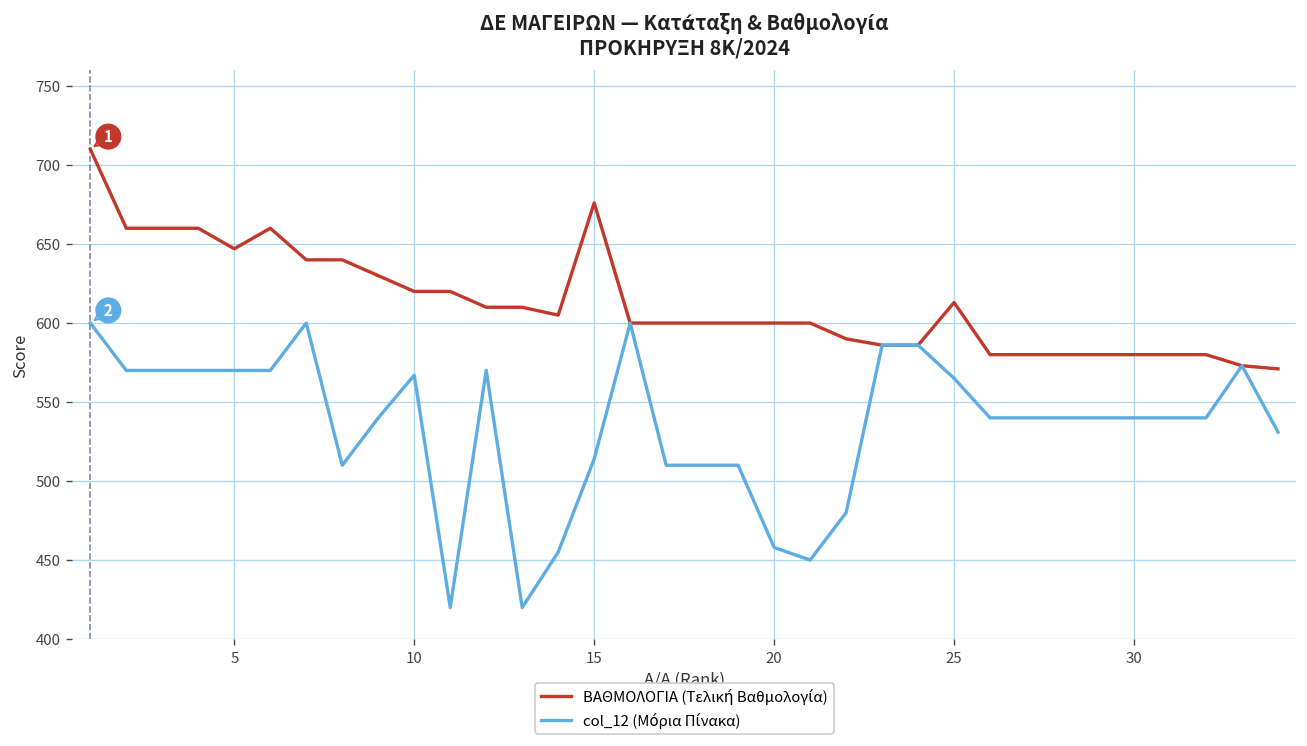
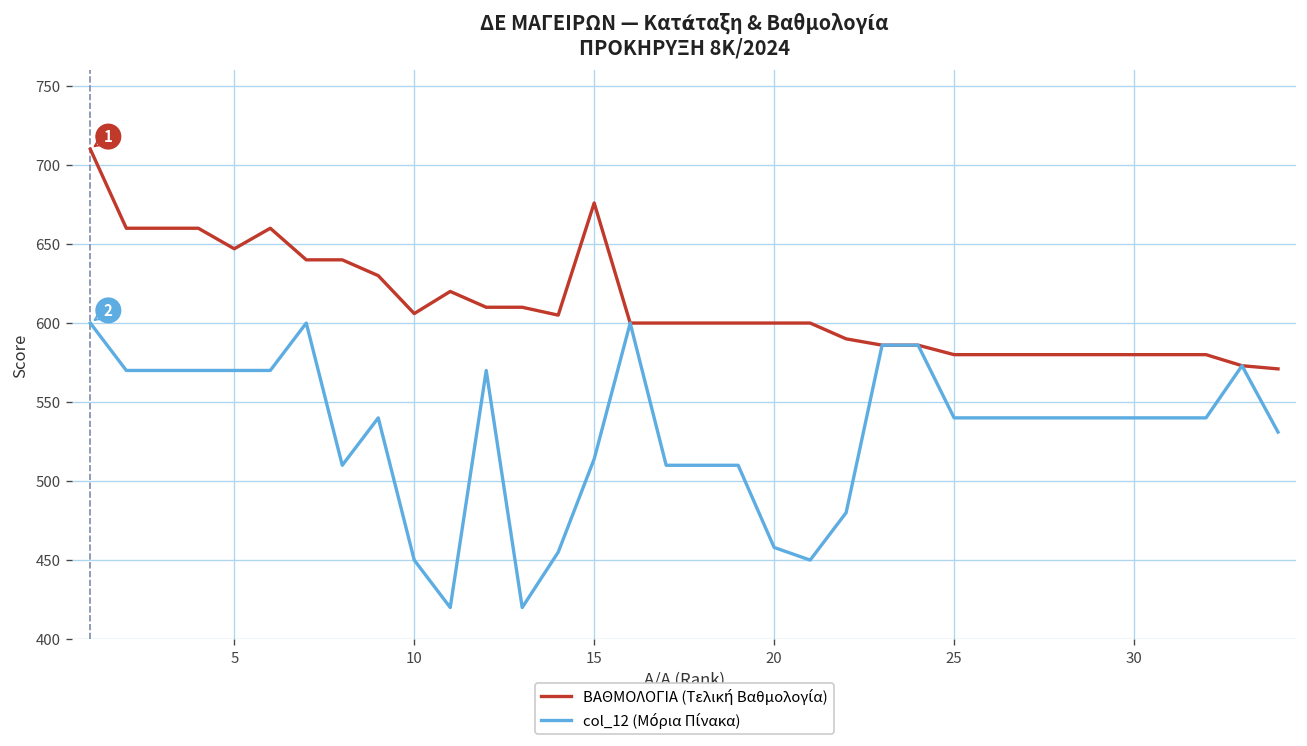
ΒΑΘΜΟΛΟΓΙΑ (Τελική Βαθμολογία), 10: 620 -> 606
col_12 (Μόρια Πίνακα), 10: 567 -> 450
ΒΑΘΜΟΛΟΓΙΑ (Τελική Βαθμολογία), 25: 613 -> 580
col_12 (Μόρια Πίνακα), 25: 565 -> 540
